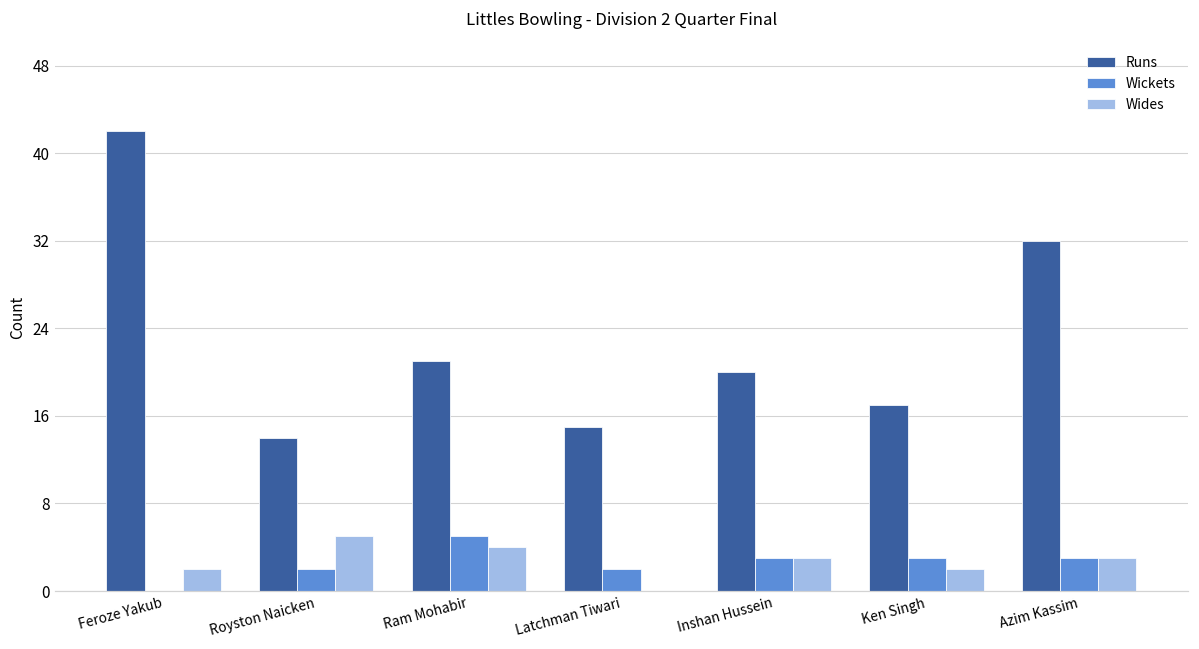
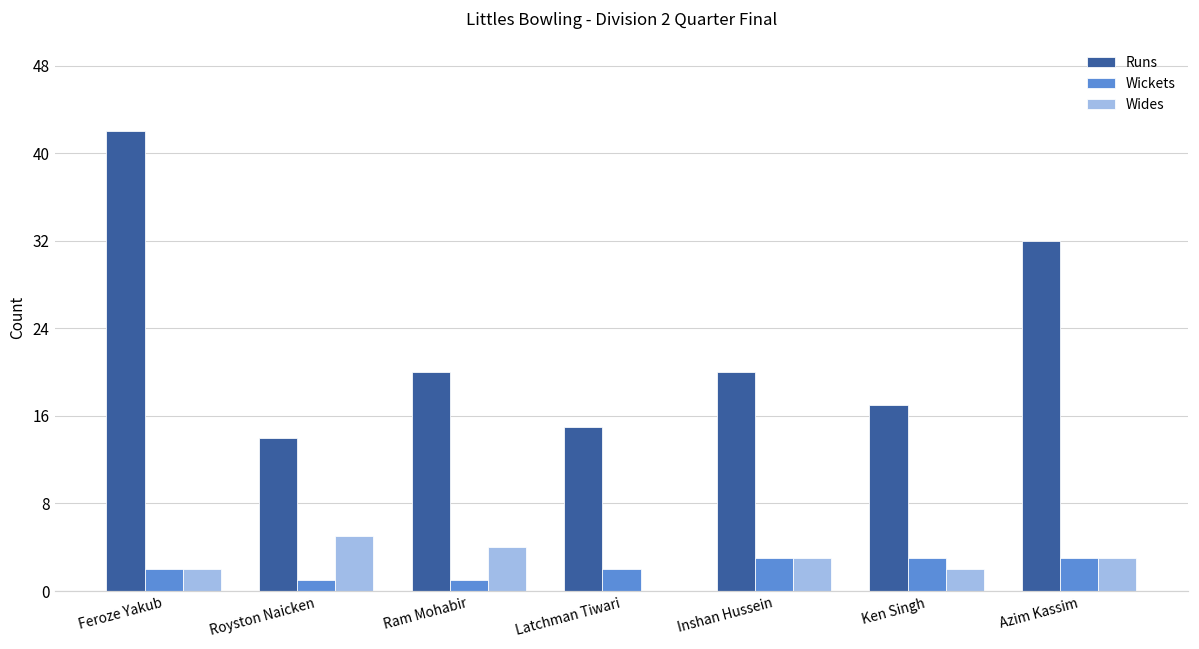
Wickets, Feroze Yakub: 0 -> 2
Wickets, Royston Naicken: 2 -> 1
Runs, Ram Mohabir: 21 -> 20
Wickets, Ram Mohabir: 5 -> 1
